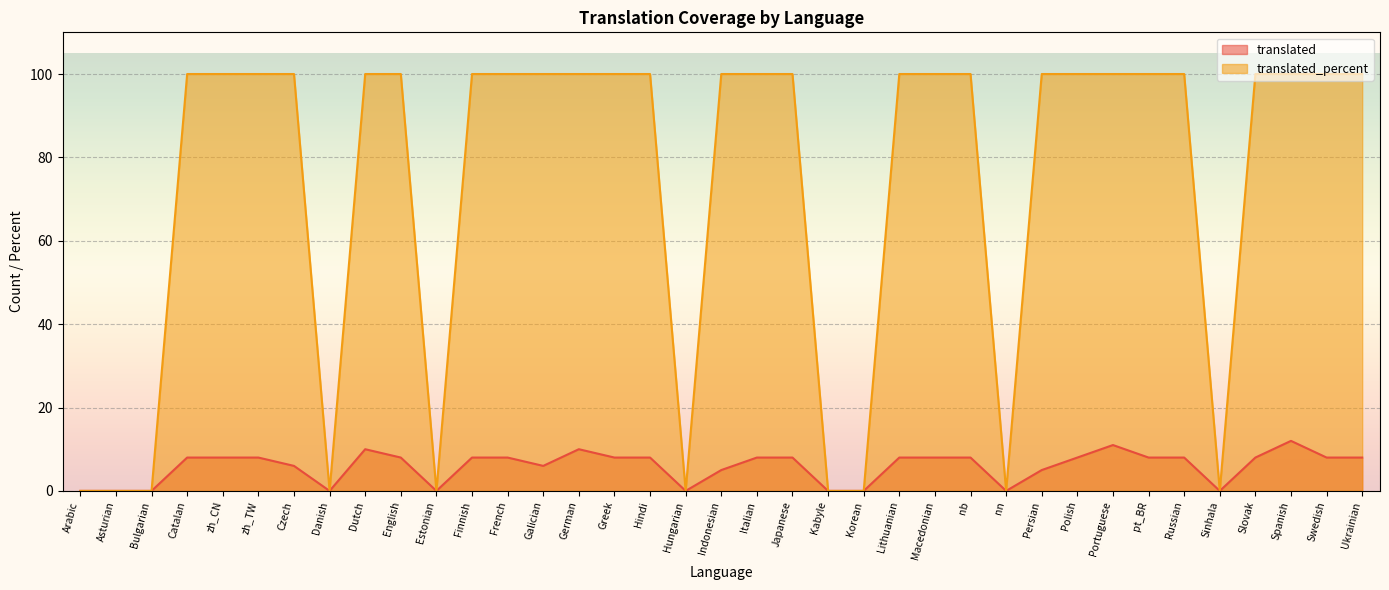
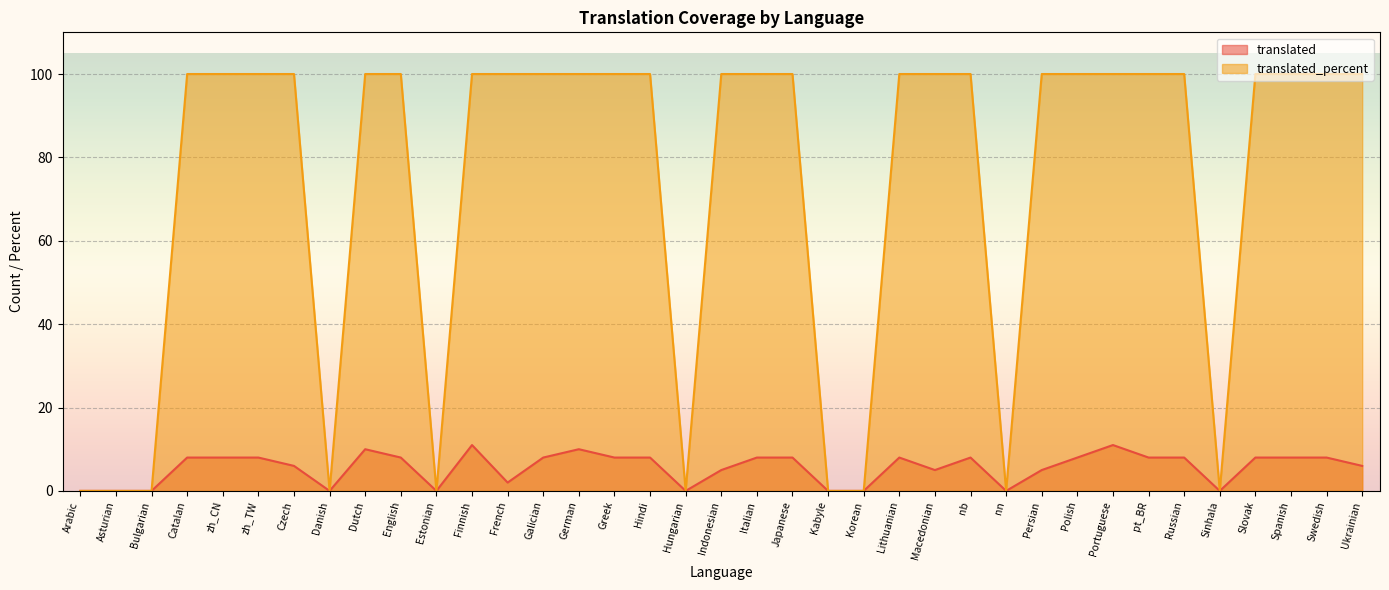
translated, Finnish: 8 -> 11
translated, French: 8 -> 2
translated, Galician: 6 -> 8
translated, Macedonian: 8 -> 5
translated, Spanish: 12 -> 8
translated, Ukrainian: 8 -> 6
